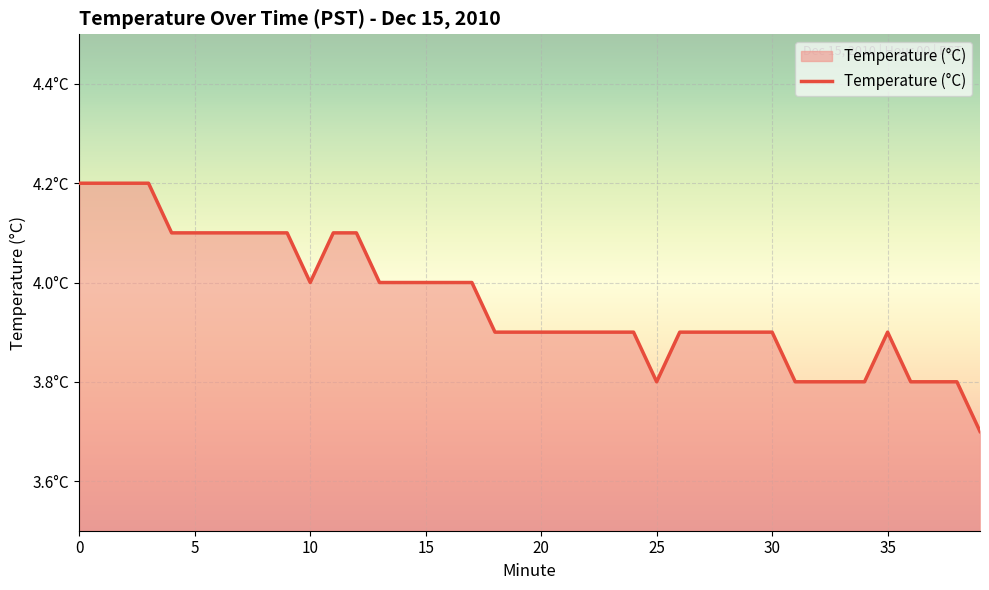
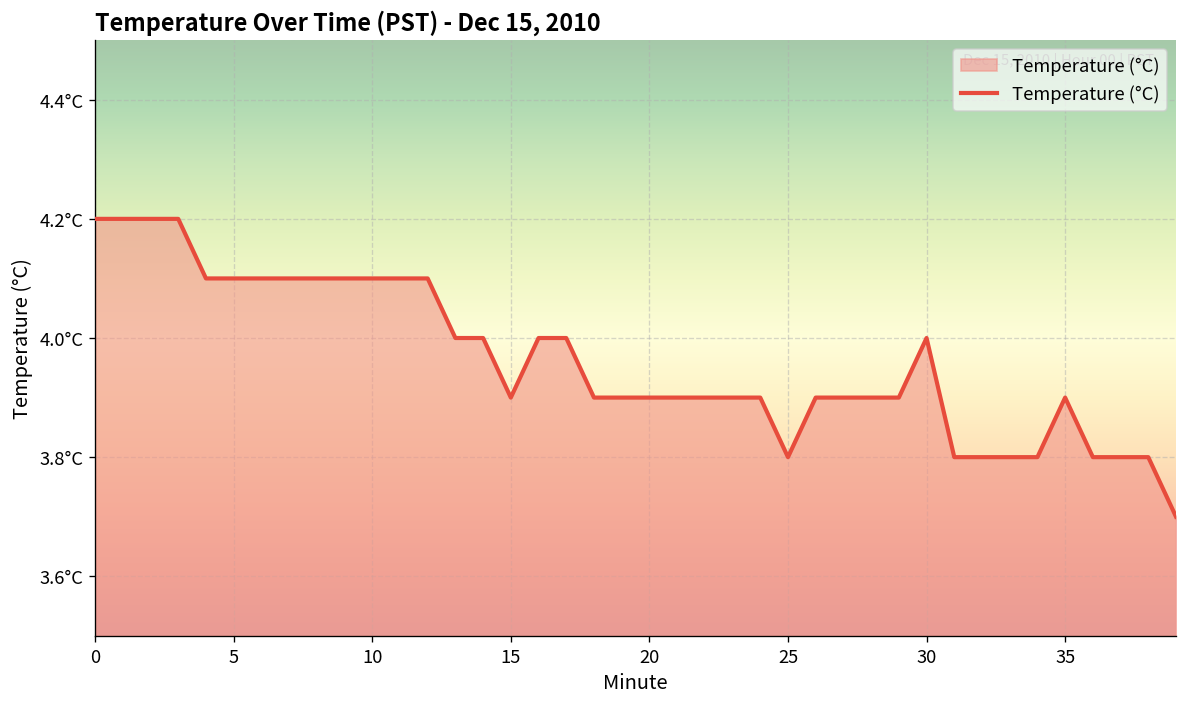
10: 4.0°C -> 4.1°C
15: 4.0°C -> 3.9°C
30: 3.9°C -> 4.0°C
